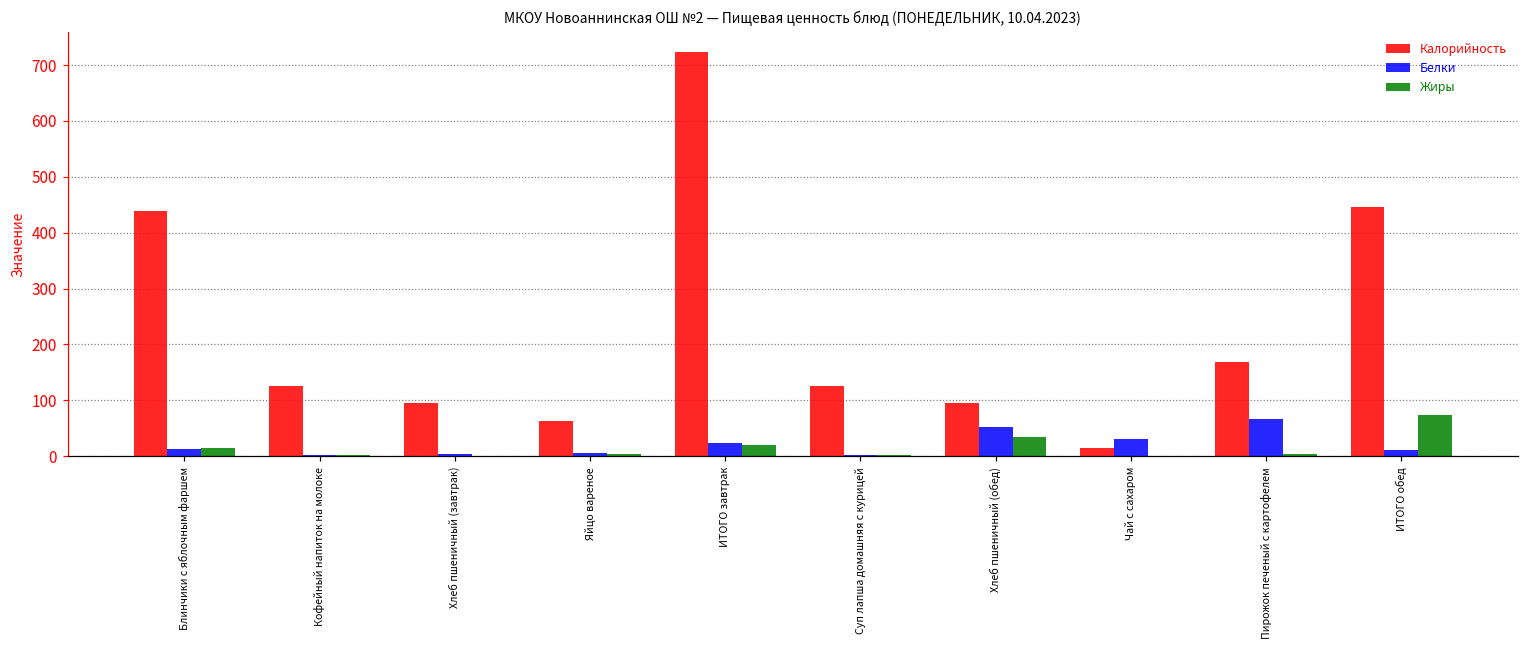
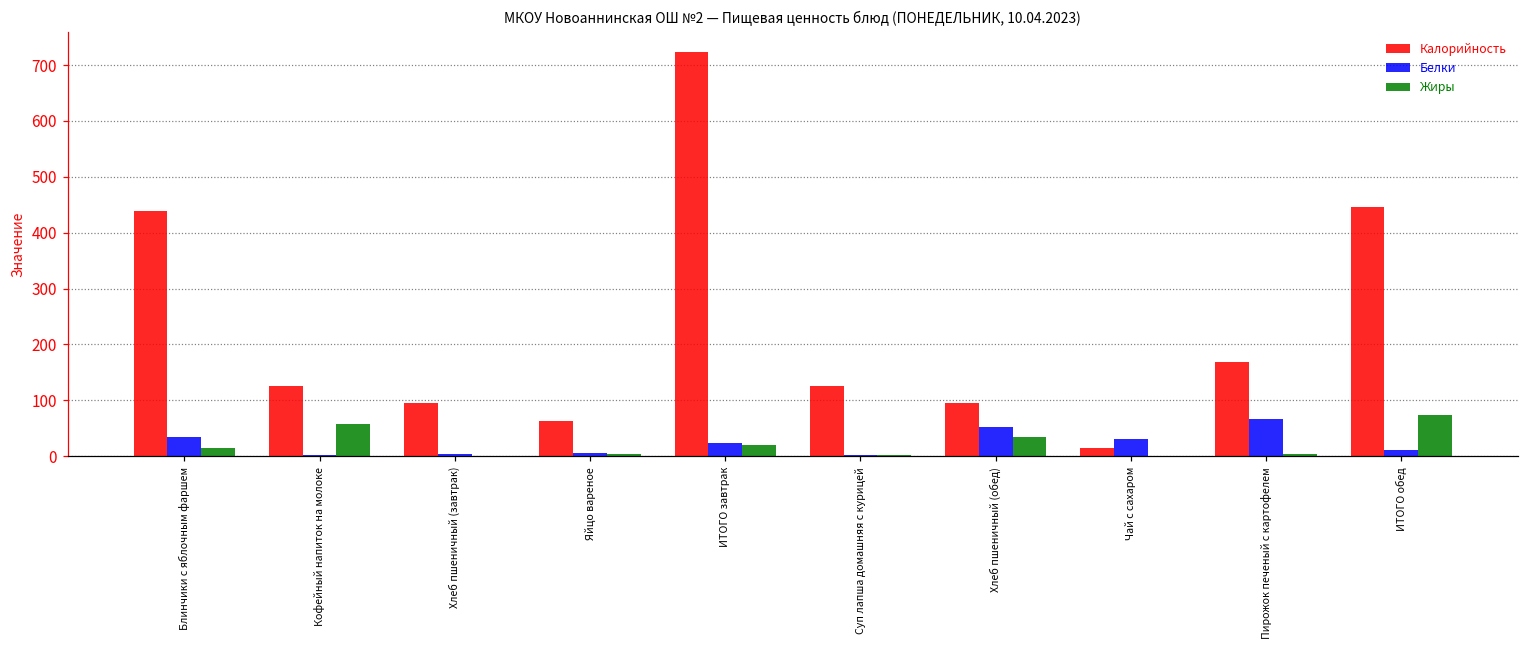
Белки, Блинчики с яблочным фаршем: 10 -> 30
Жиры, Кофейный напиток на молоке: 0 -> 60
